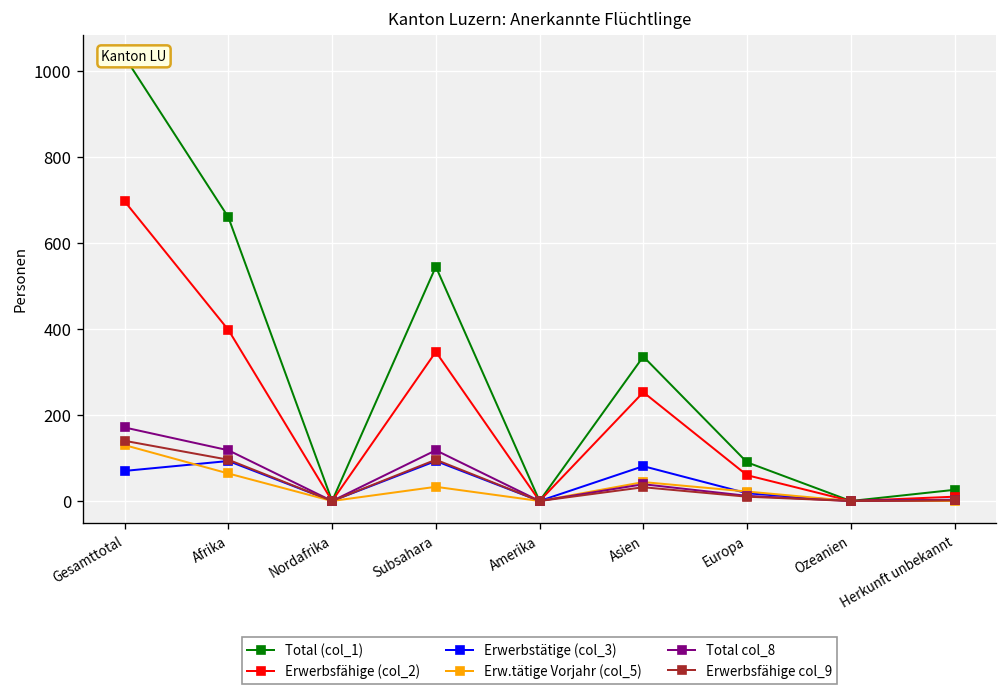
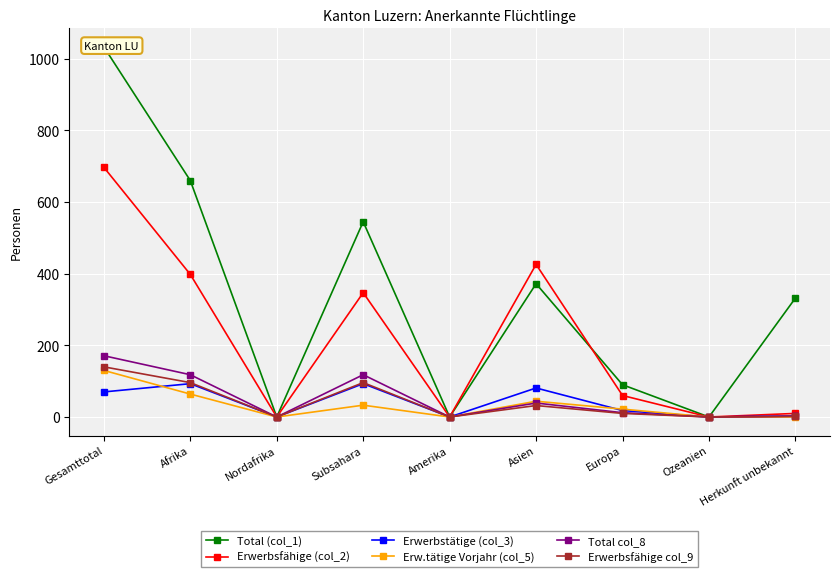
Total (col_1), Asien: 340 -> 370
Erwerbsfähige (col_2), Asien: 250 -> 430
Total (col_1), Herkunft unbekannt: 30 -> 330
